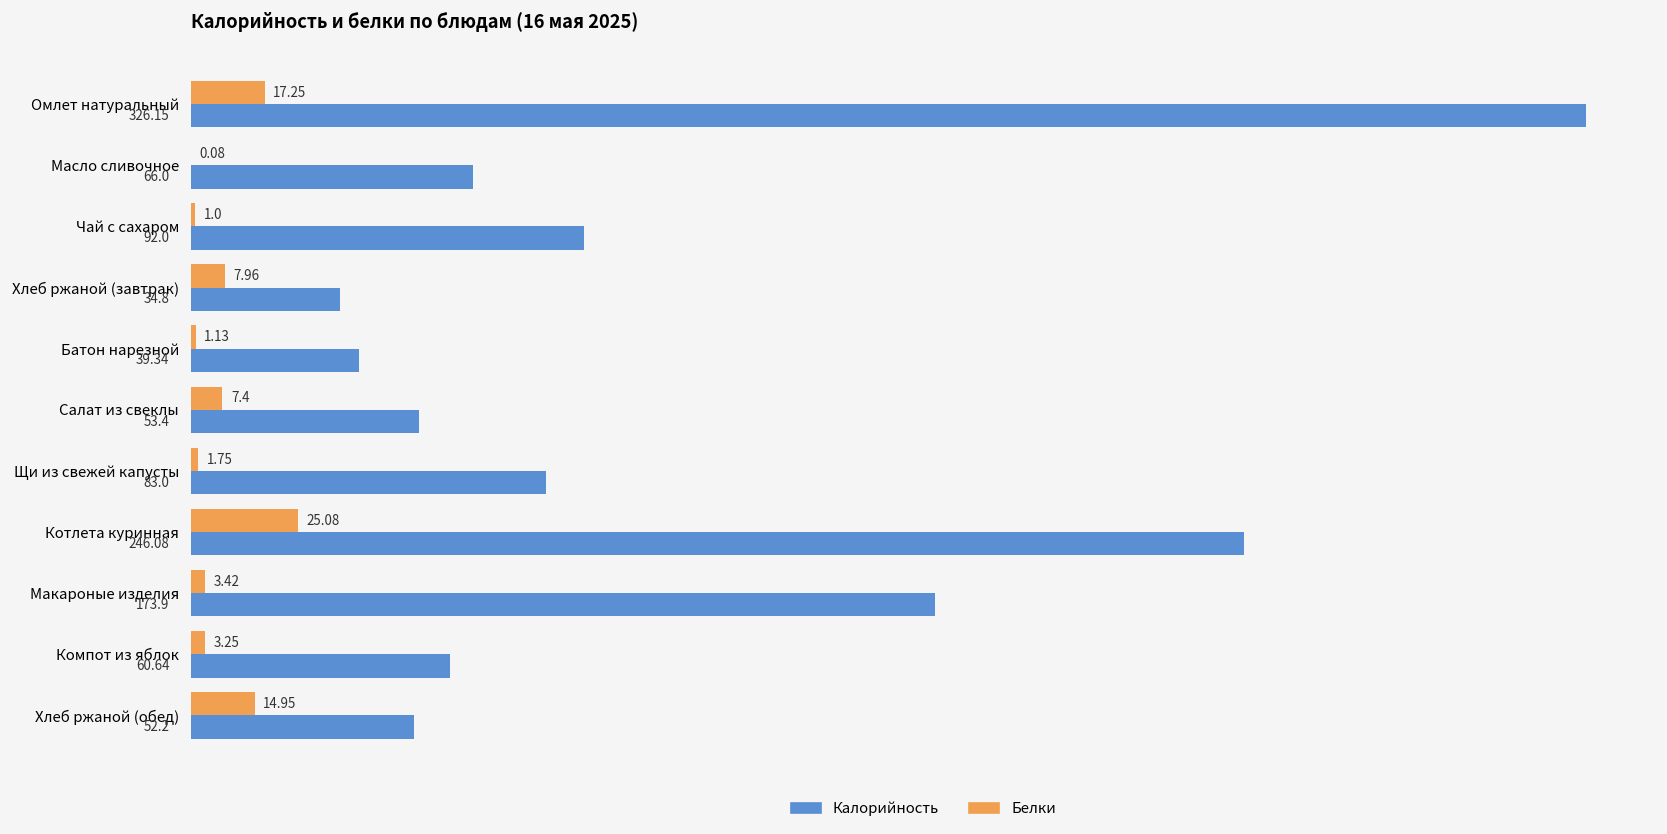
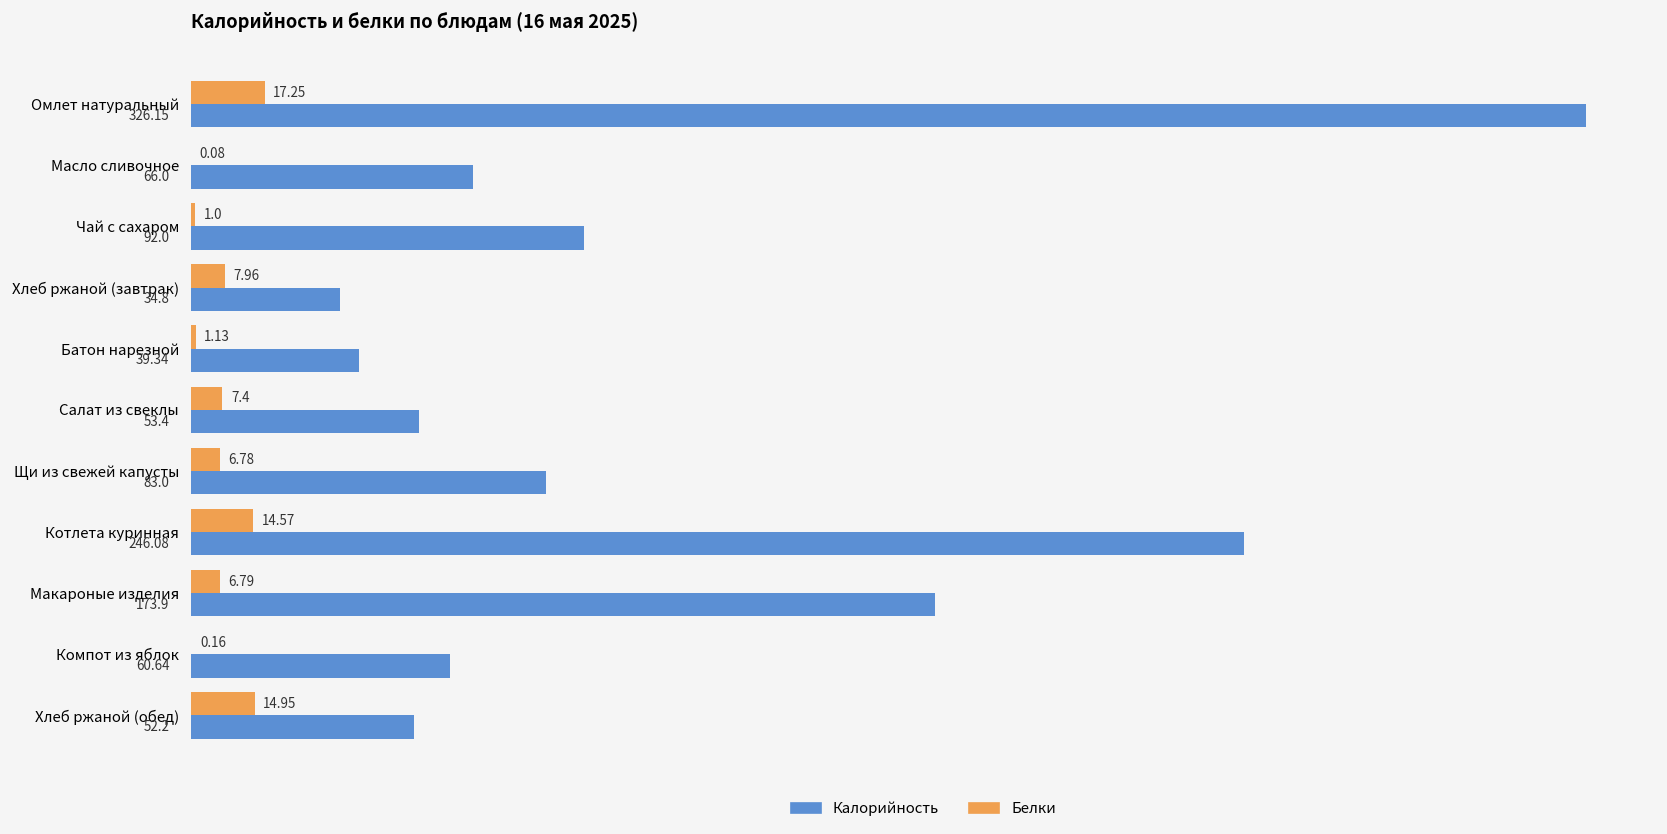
Белки, Щи из свежей капусты: 1.75 -> 6.78
Белки, Котлета куринная: 25.08 -> 14.57
Белки, Макароные изделия: 3.42 -> 6.79
Белки, Компот из яблок: 3.25 -> 0.16
